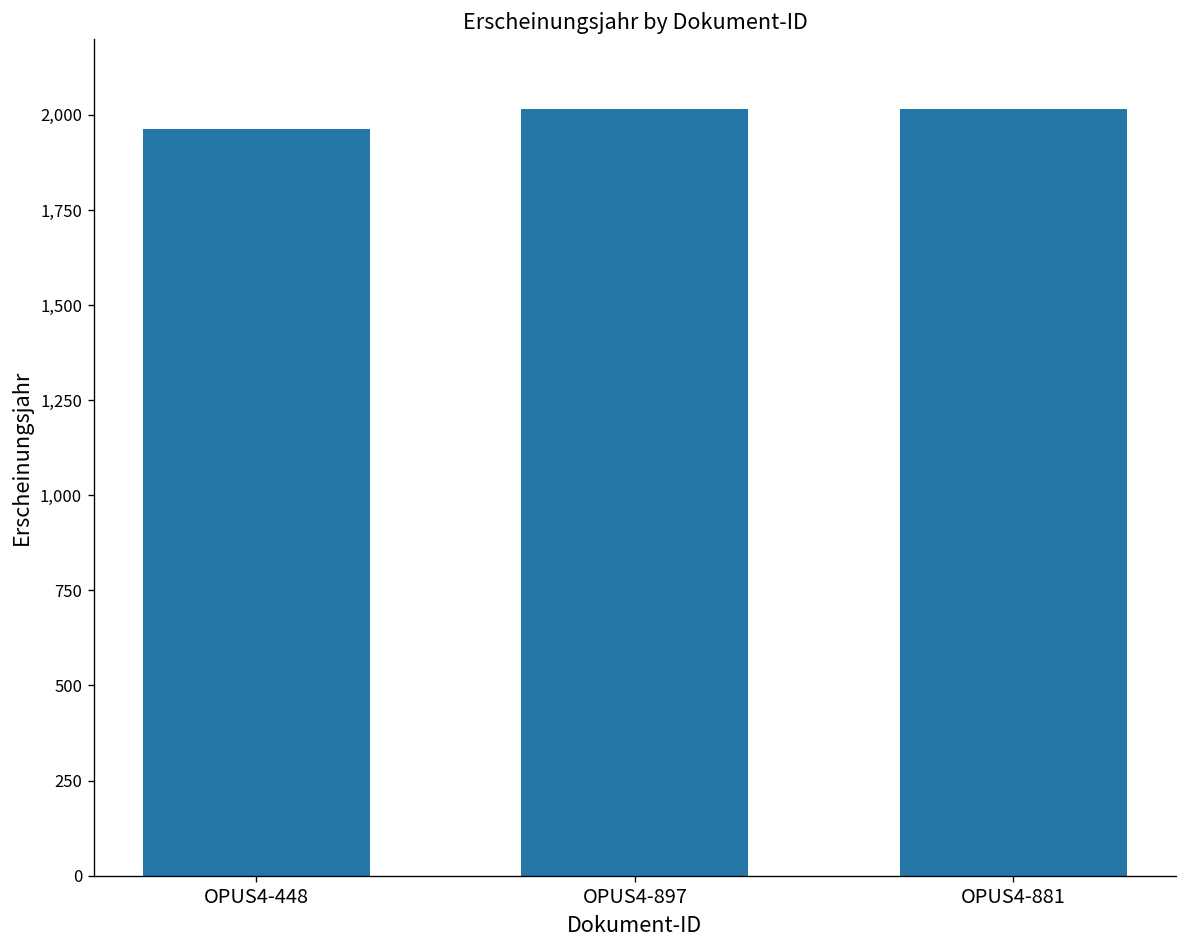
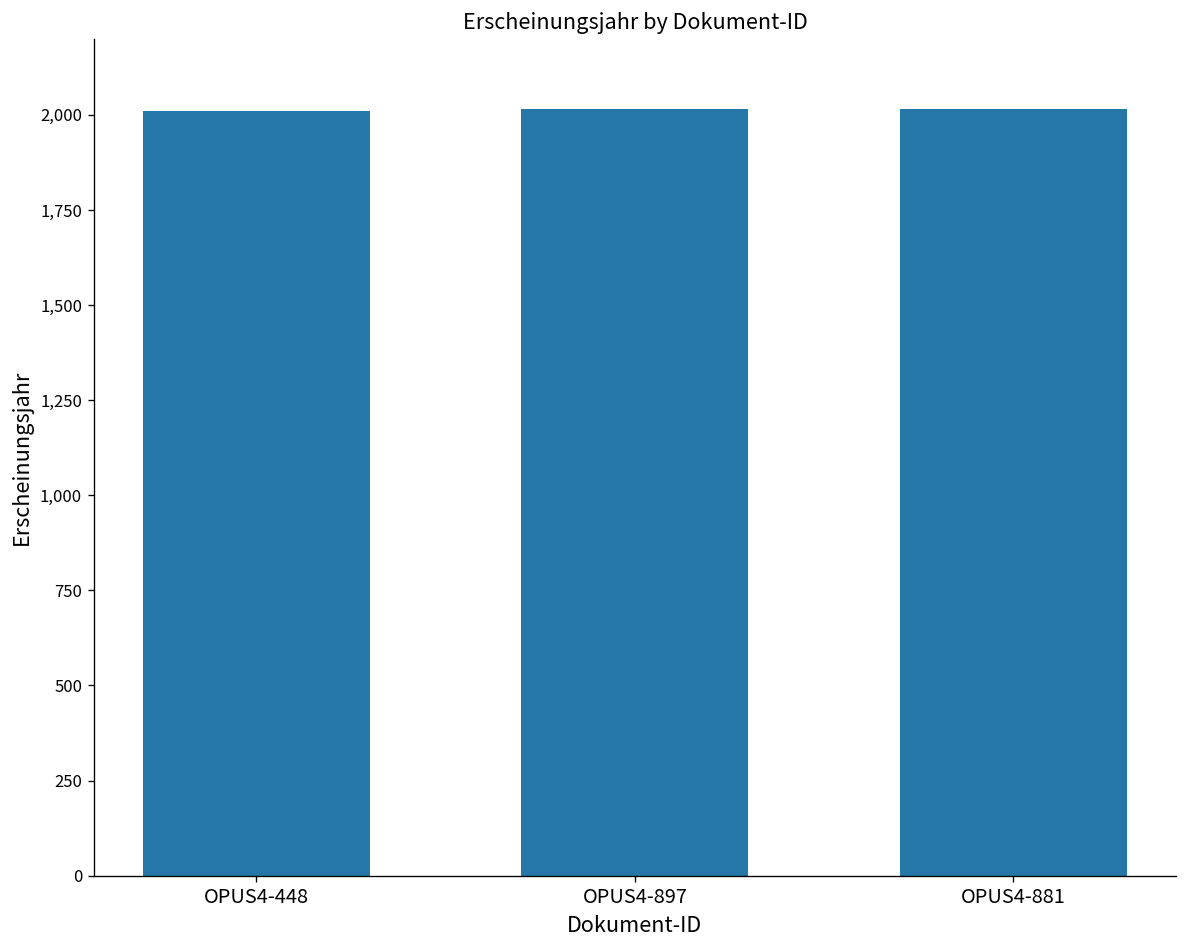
OPUS4-448: 1,960 -> 2,010
